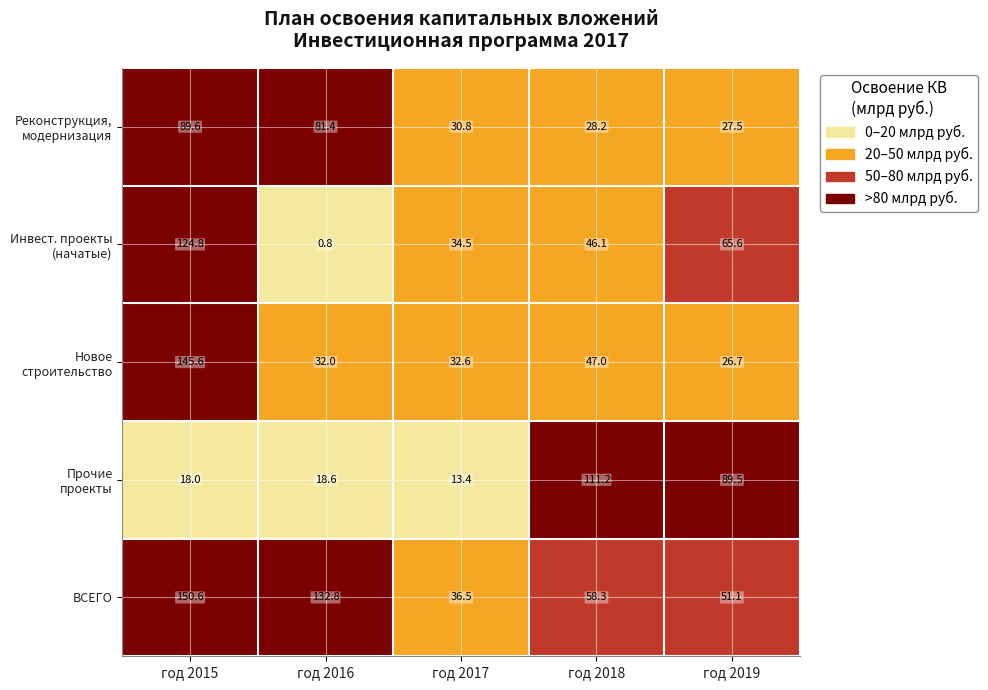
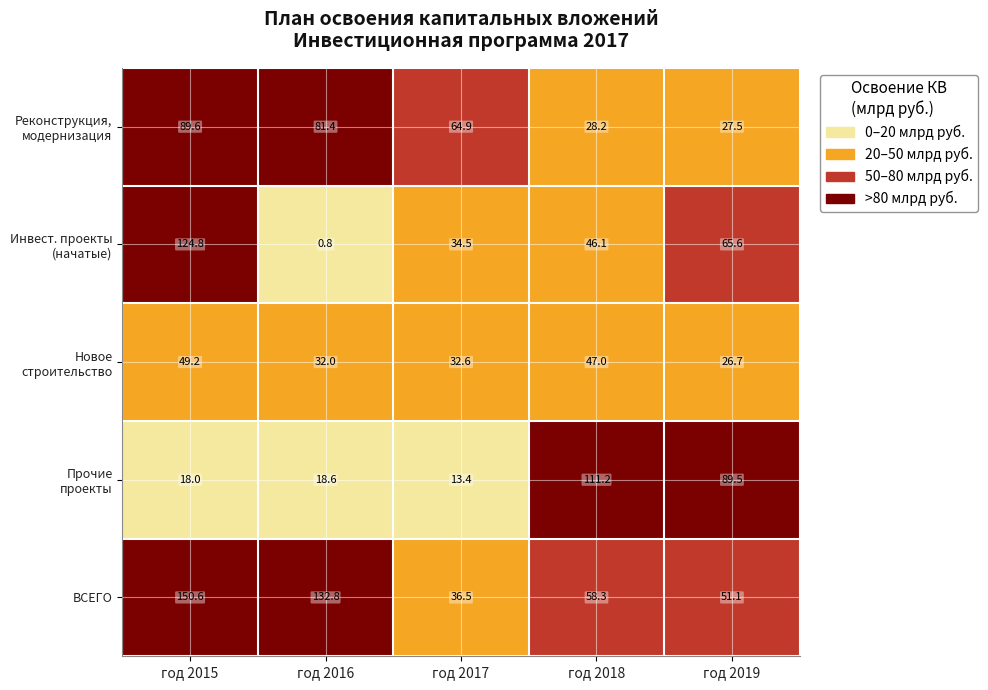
Реконструкция, модернизация, год 2017: 30.8 -> 64.9
Новое строительство, год 2015: 145.6 -> 49.2
